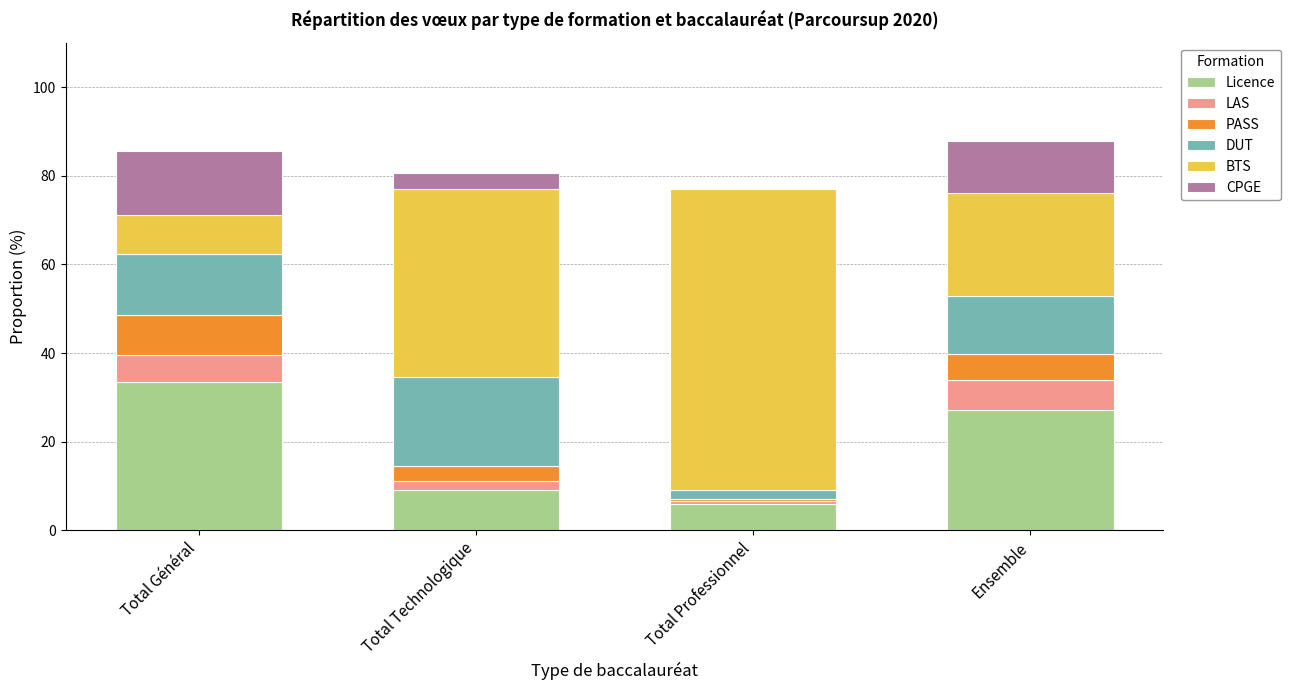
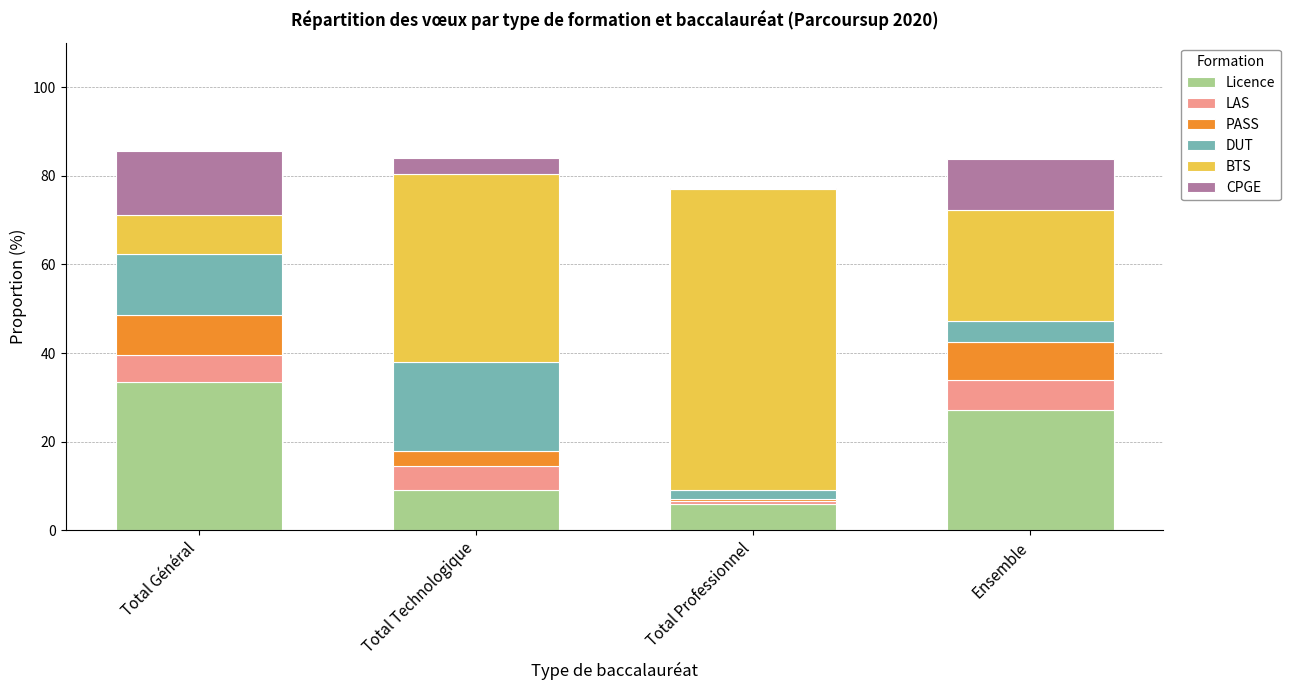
LAS, Total Technologique: 2 -> 5
PASS, Ensemble: 6 -> 9
DUT, Ensemble: 13 -> 5
BTS, Ensemble: 23 -> 25
